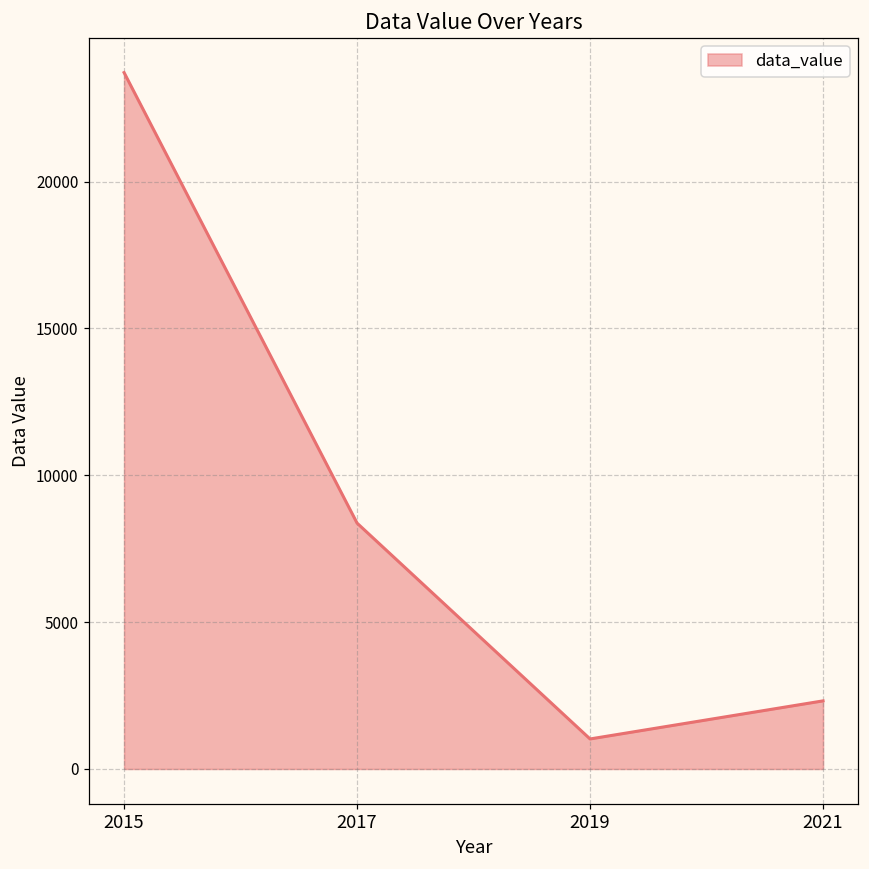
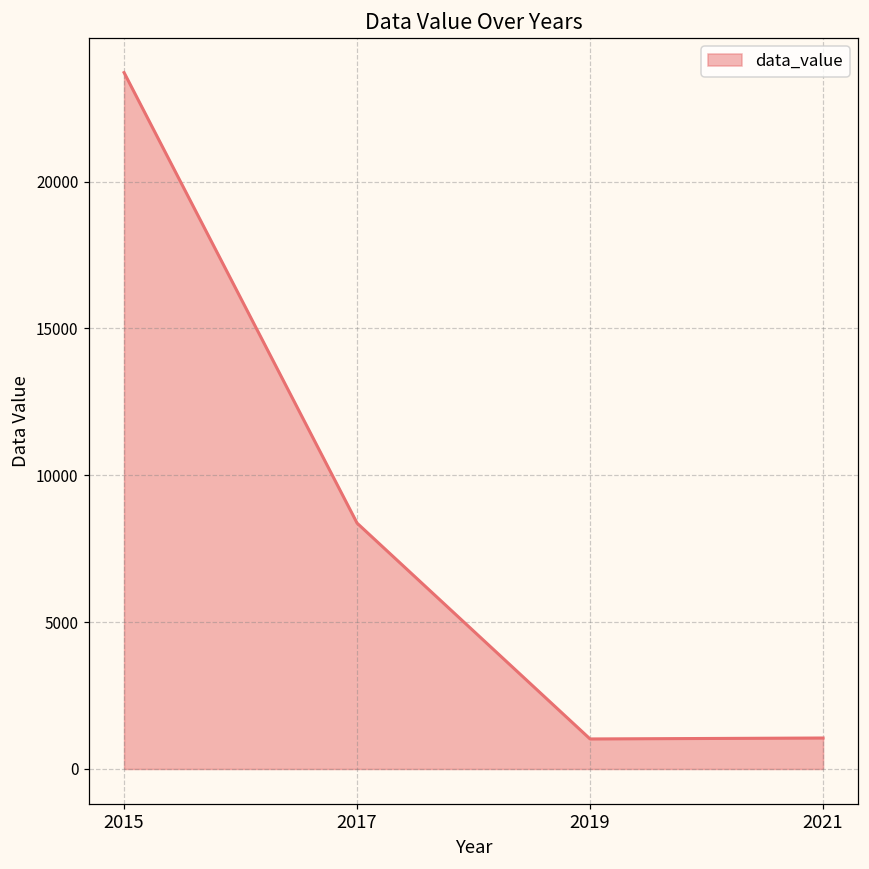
2021: 2300 -> 1100
